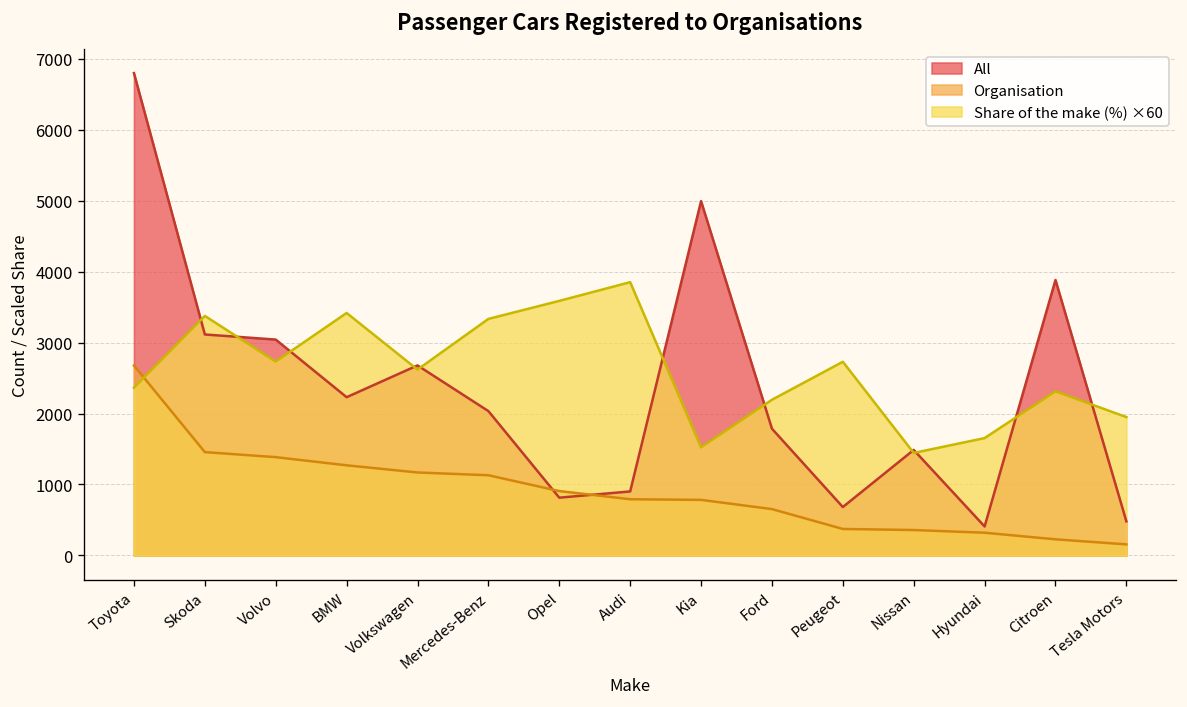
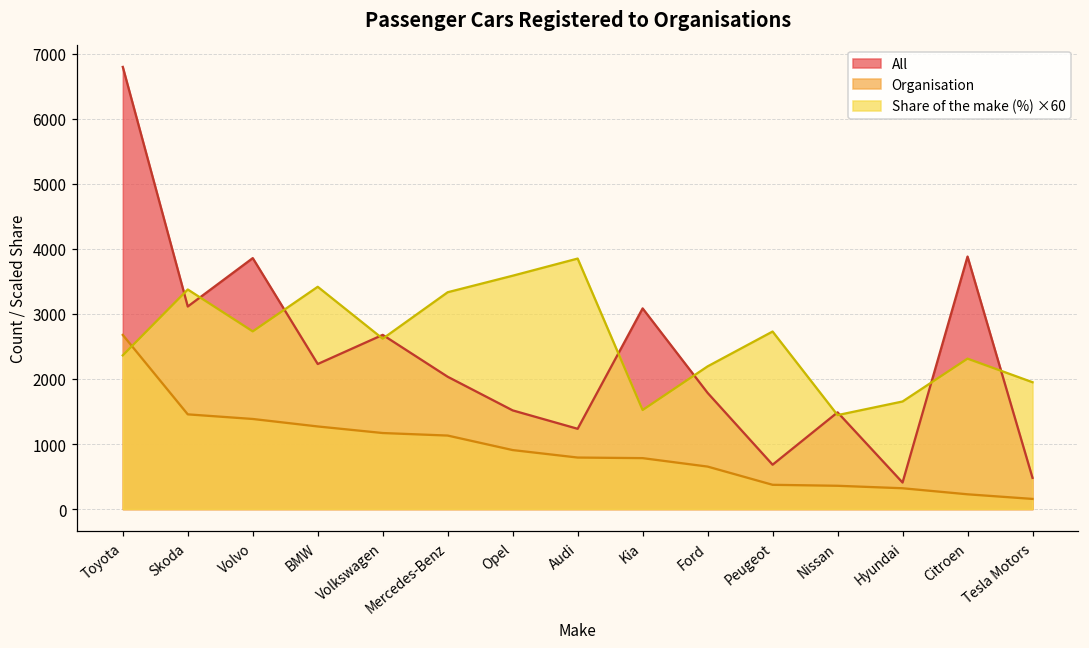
All, Volvo: 3000 -> 3900
All, Opel: 800 -> 1500
All, Audi: 900 -> 1200
All, Kia: 5000 -> 3100
